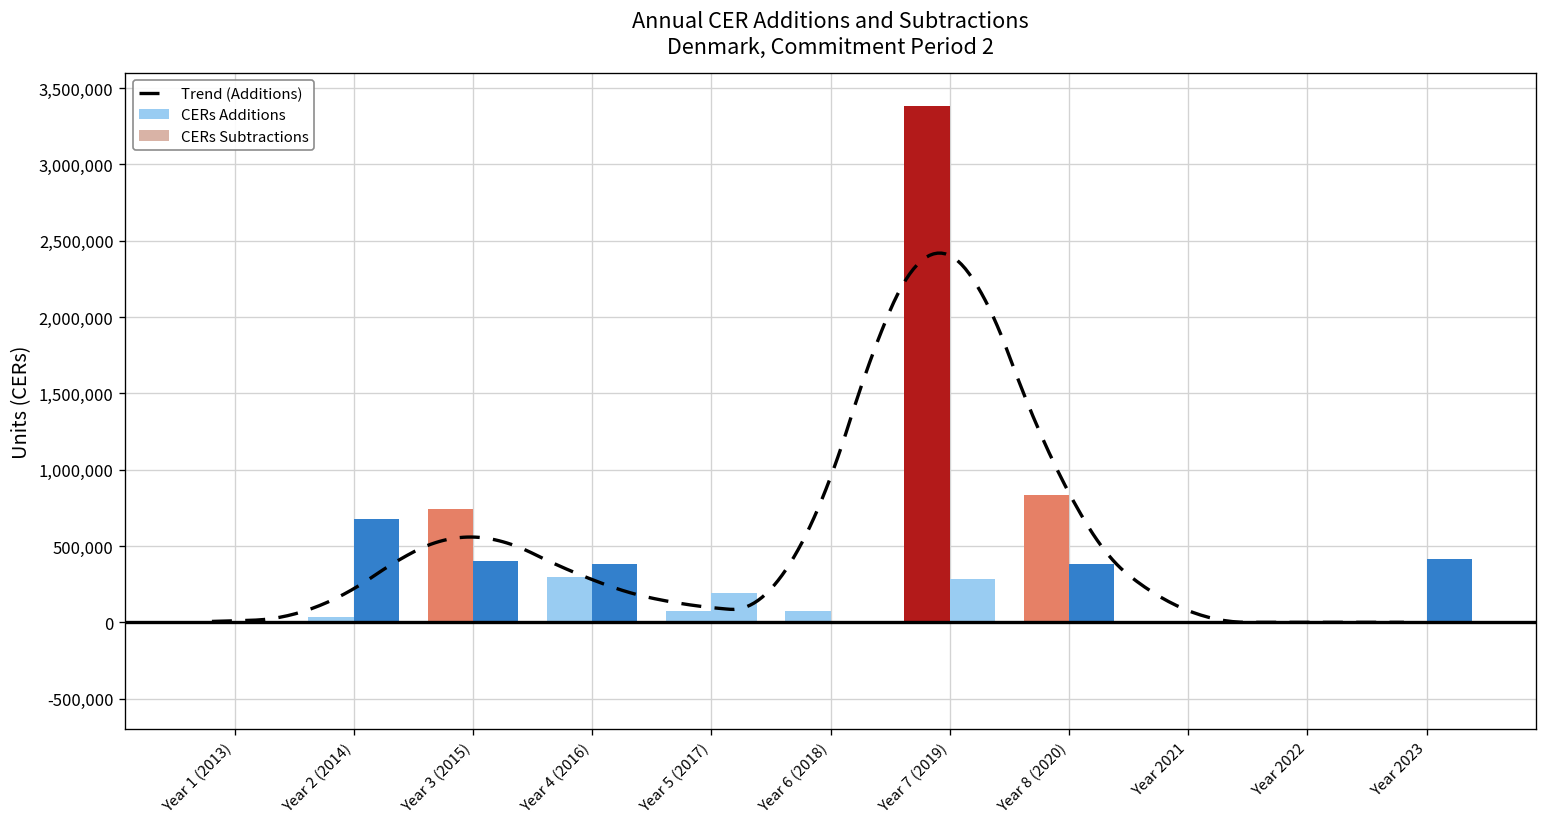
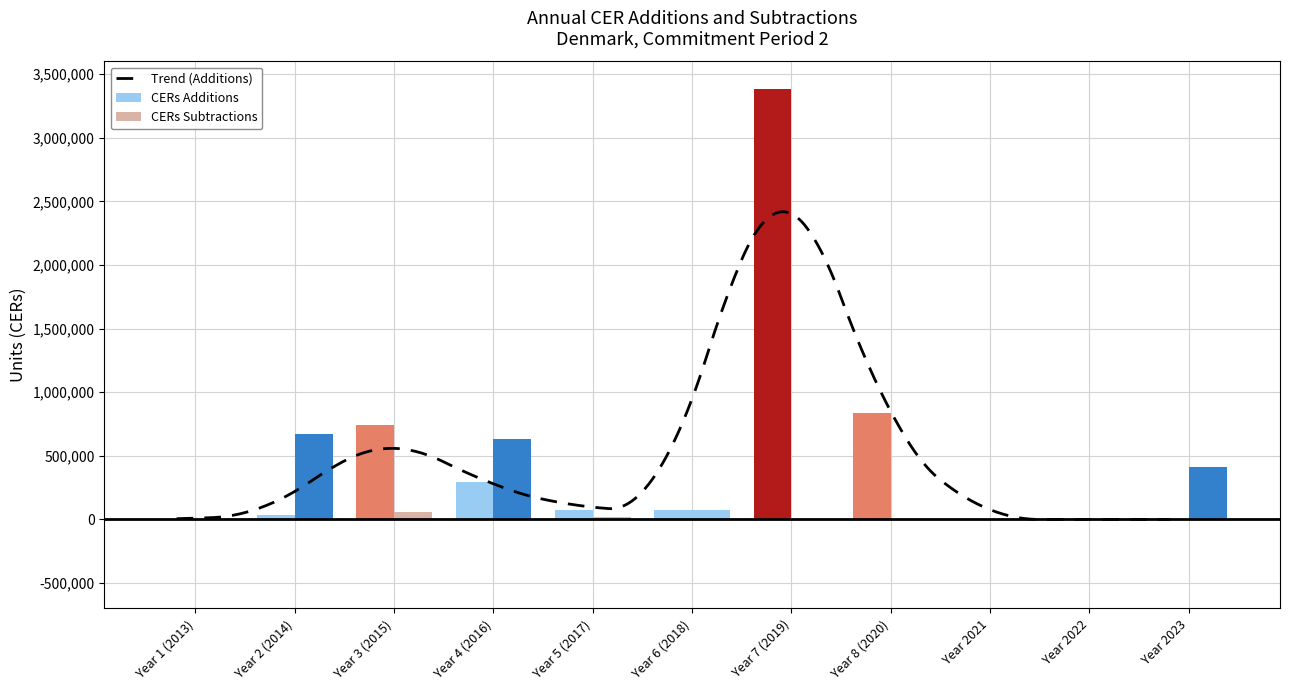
CERs Subtractions, Year 3 (2015): 400,000 -> 60,000
CERs Subtractions, Year 4 (2016): 380,000 -> 630,000
CERs Subtractions, Year 5 (2017): 190,000 -> 20,000
CERs Subtractions, Year 6 (2018): 0 -> 80,000
CERs Subtractions, Year 7 (2019): 280,000 -> 0
CERs Subtractions, Year 8 (2020): 380,000 -> 0
